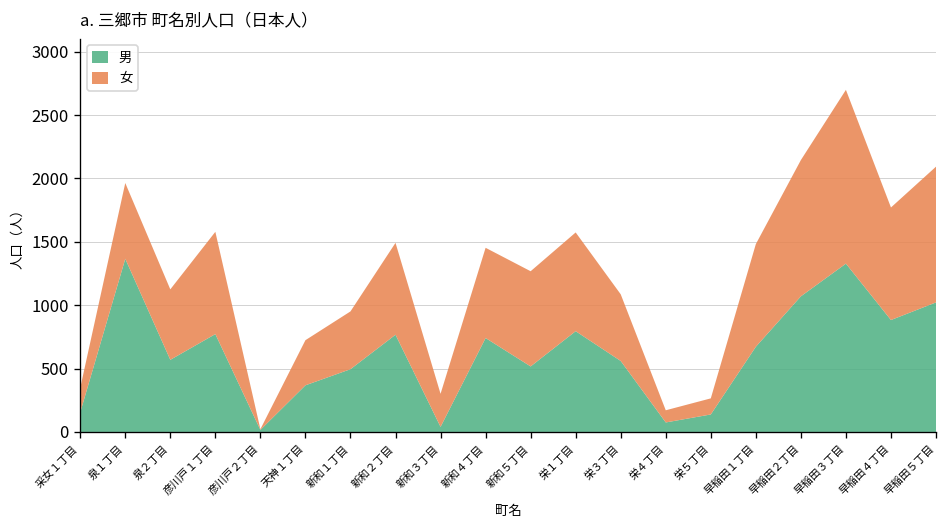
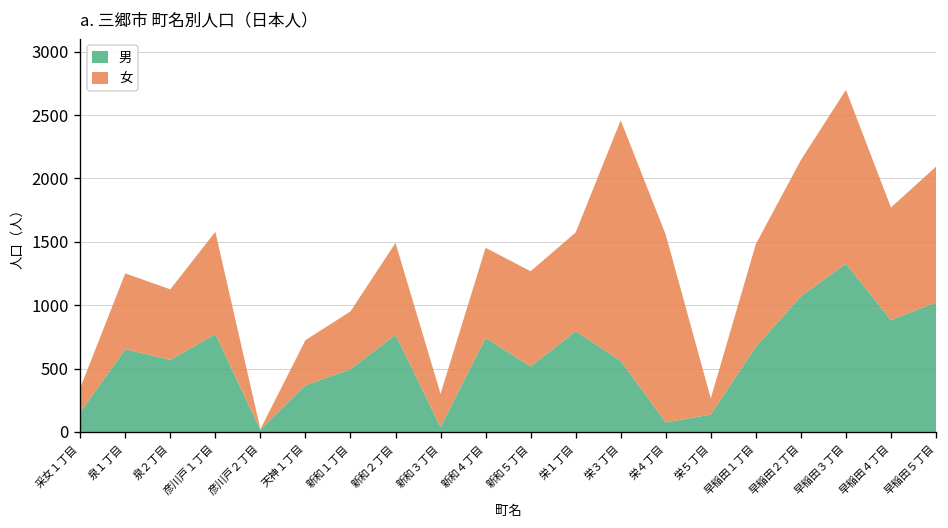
男, 泉１丁目: 1370 -> 650
女, 栄３丁目: 530 -> 1900
女, 栄４丁目: 100 -> 1480
